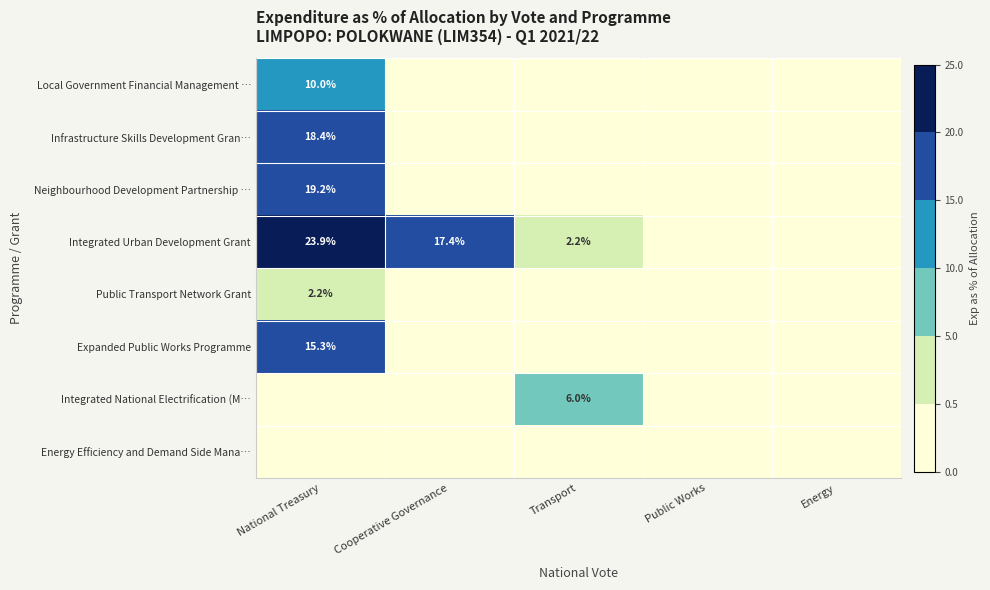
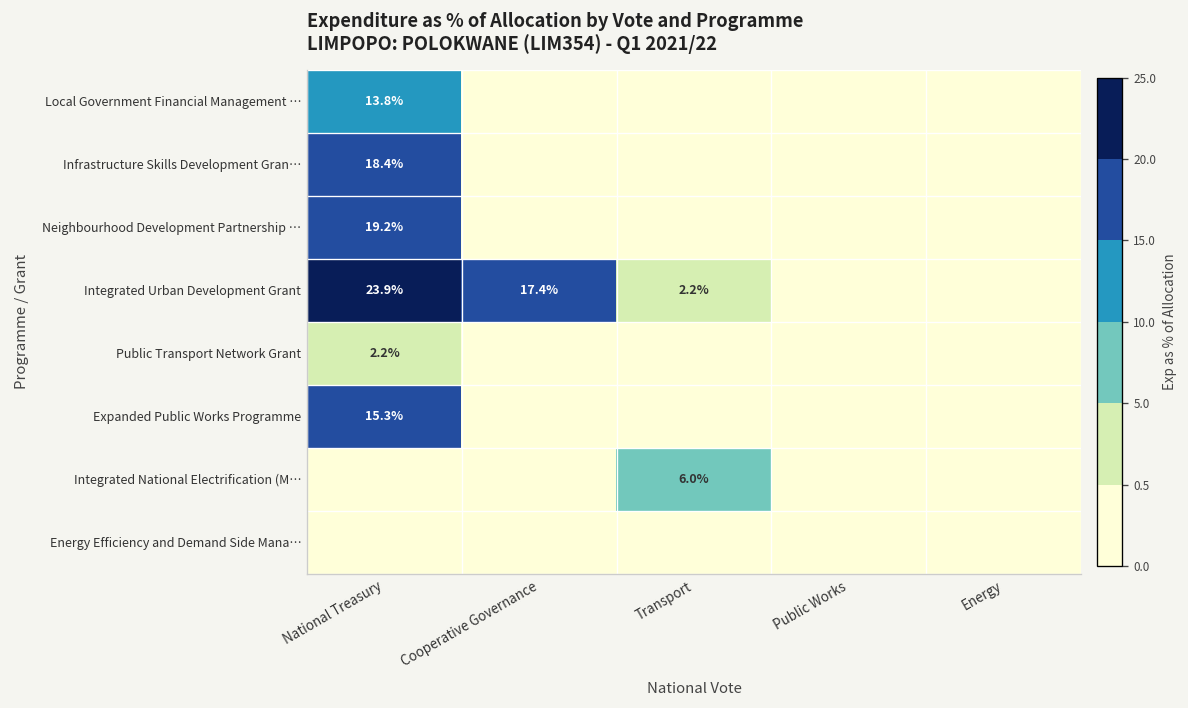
Local Government Financial Management …, National Treasury: 10.0% -> 13.8%
